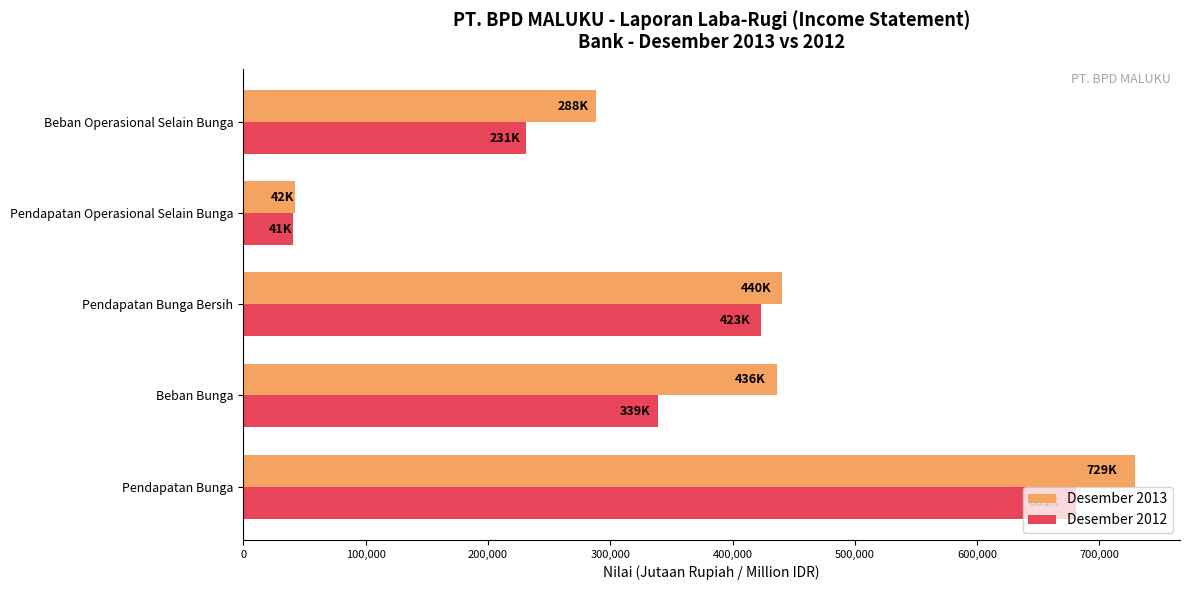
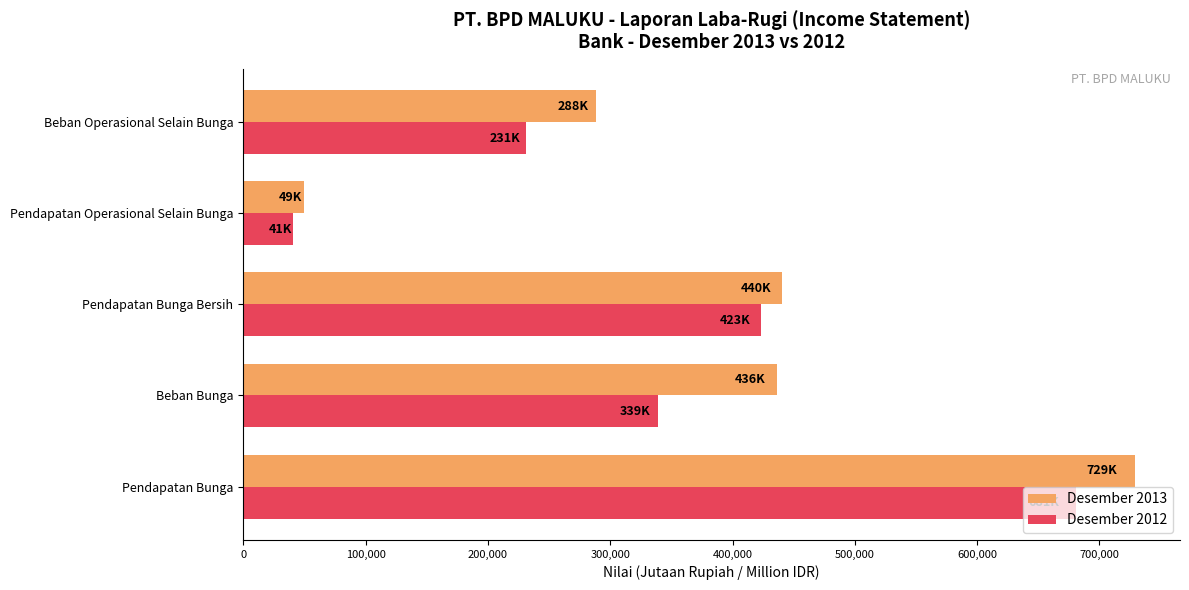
Desember 2013, Pendapatan Operasional Selain Bunga: 42K -> 49K
